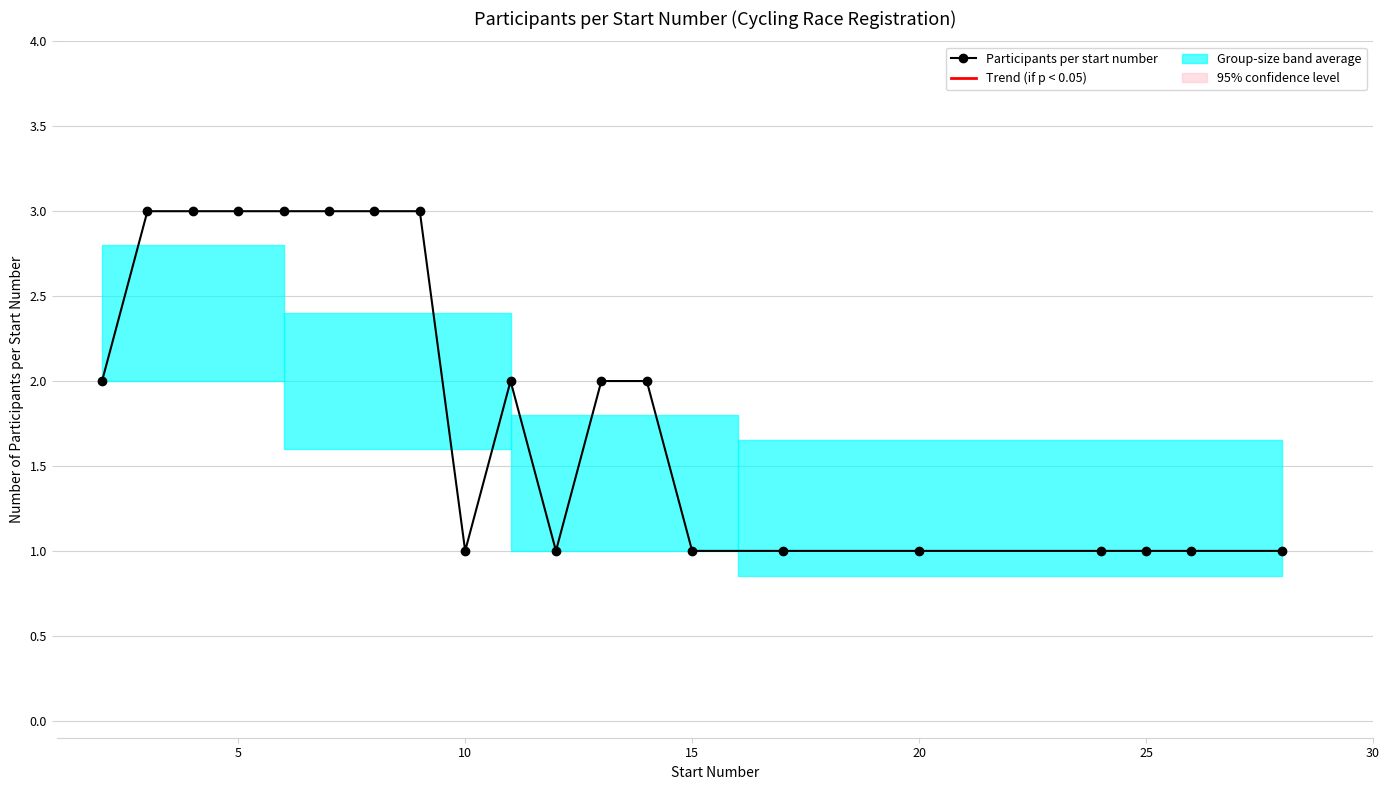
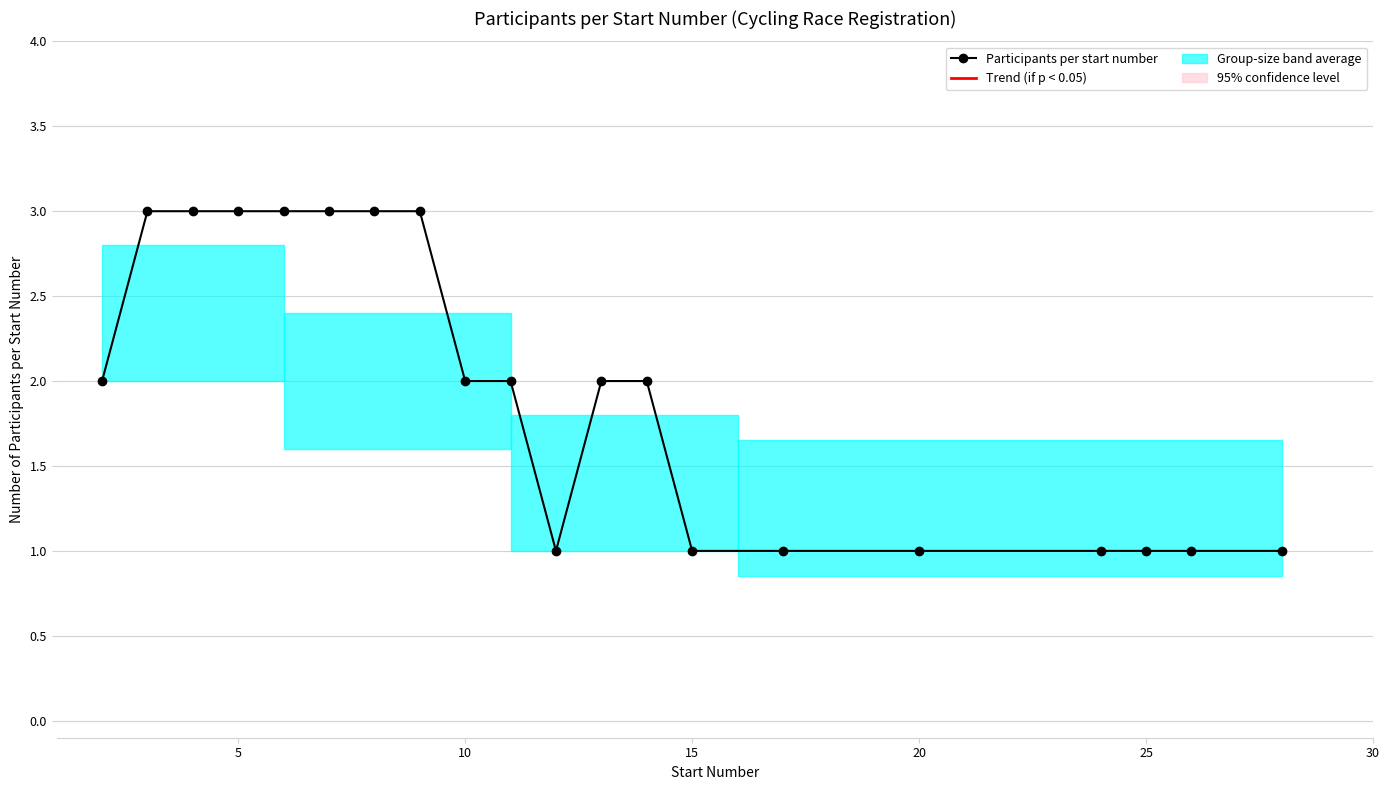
Participants per start number, 10: 1 -> 2
